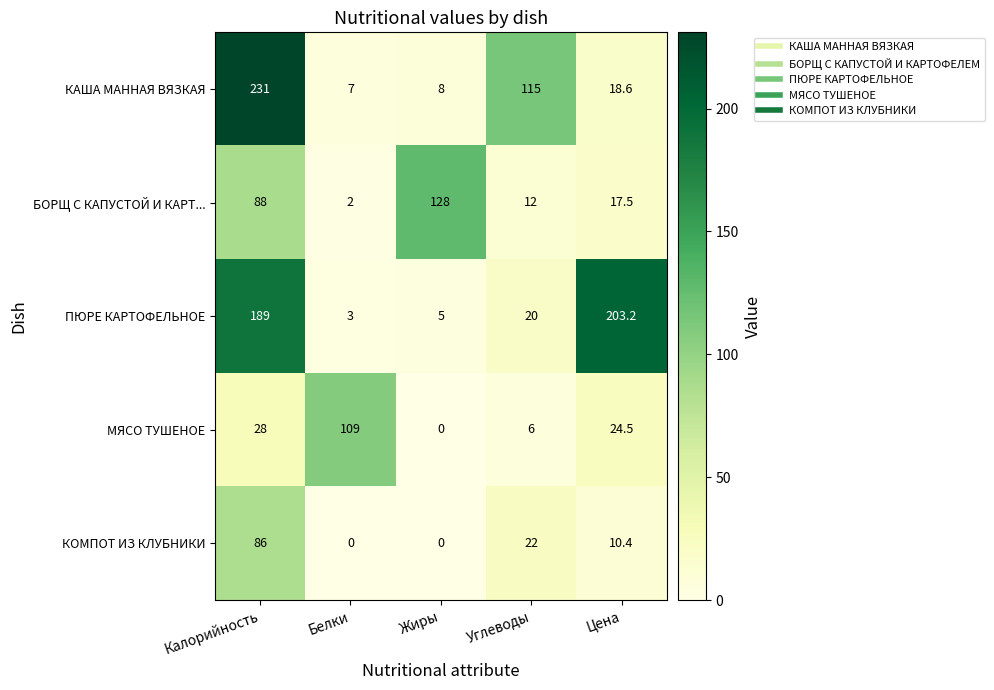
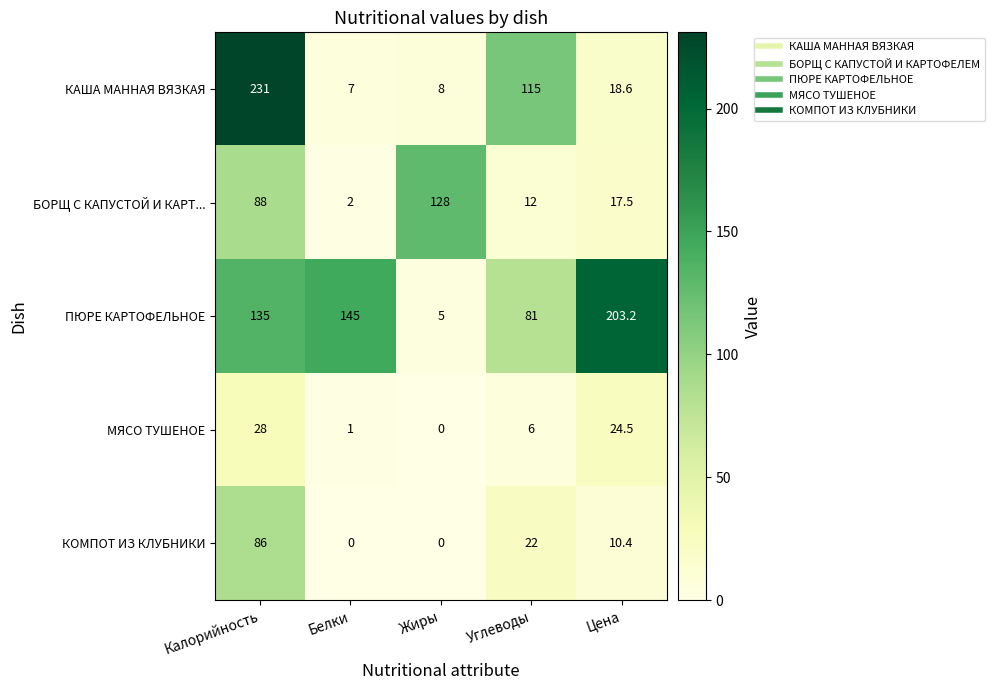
ПЮРЕ КАРТОФЕЛЬНОЕ, Калорийность: 189 -> 135
ПЮРЕ КАРТОФЕЛЬНОЕ, Белки: 3 -> 145
ПЮРЕ КАРТОФЕЛЬНОЕ, Углеводы: 20 -> 81
МЯСО ТУШЕНОЕ, Белки: 109 -> 1
